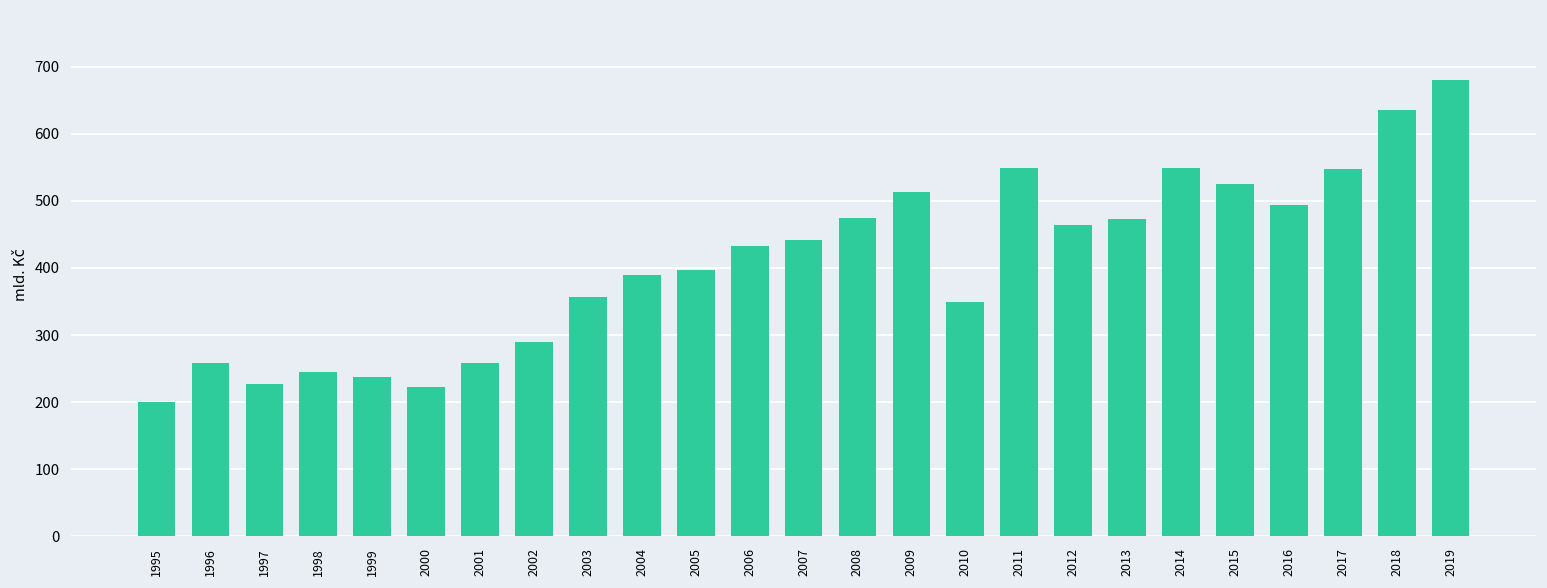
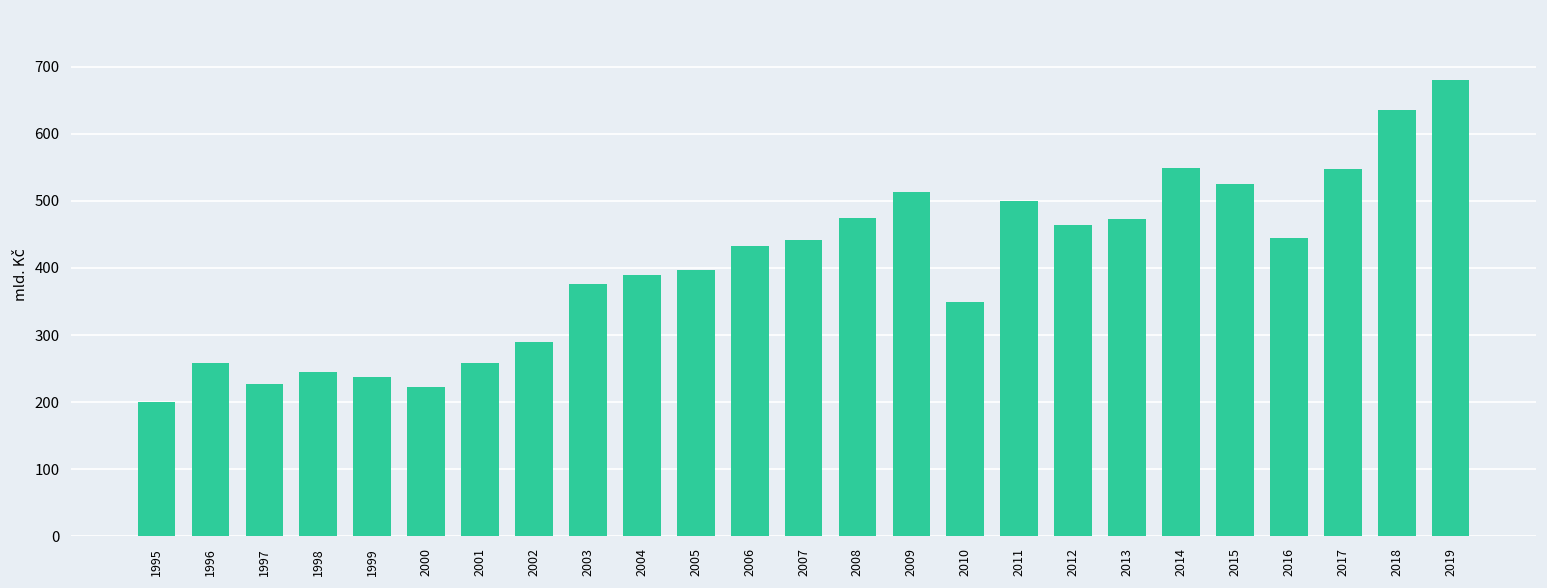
2003: 360 -> 380
2011: 550 -> 500
2016: 490 -> 440
